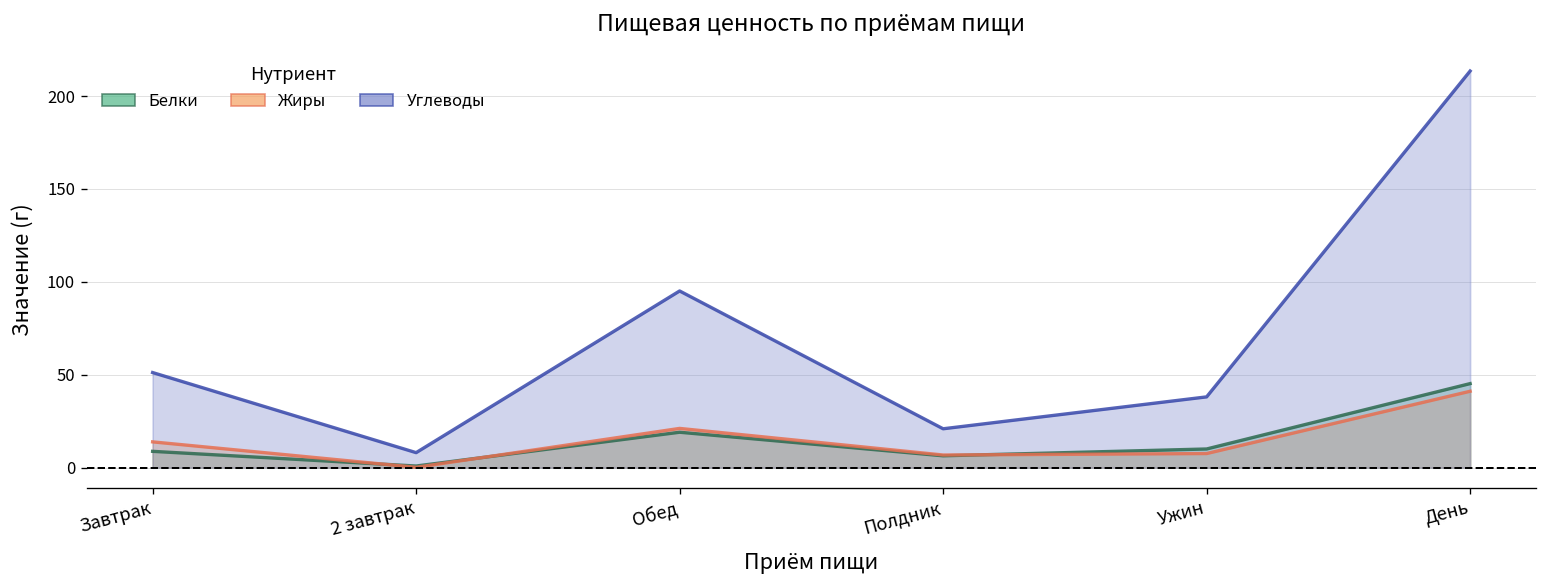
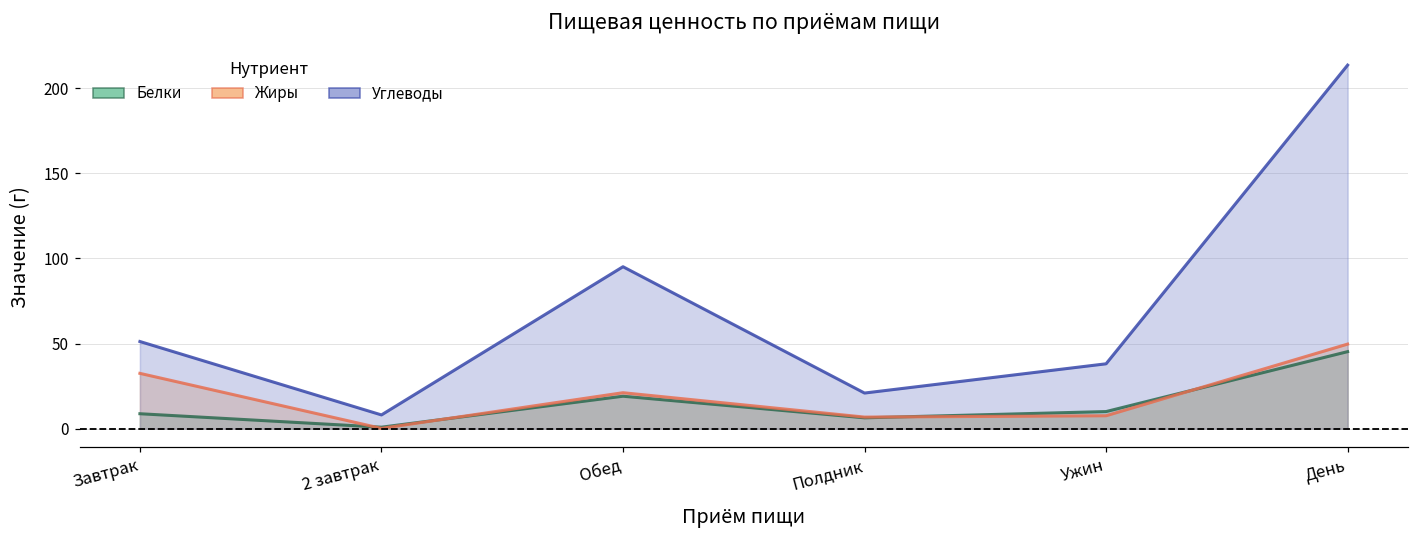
Жиры, Завтрак: 14 -> 33
Жиры, День: 41 -> 50
